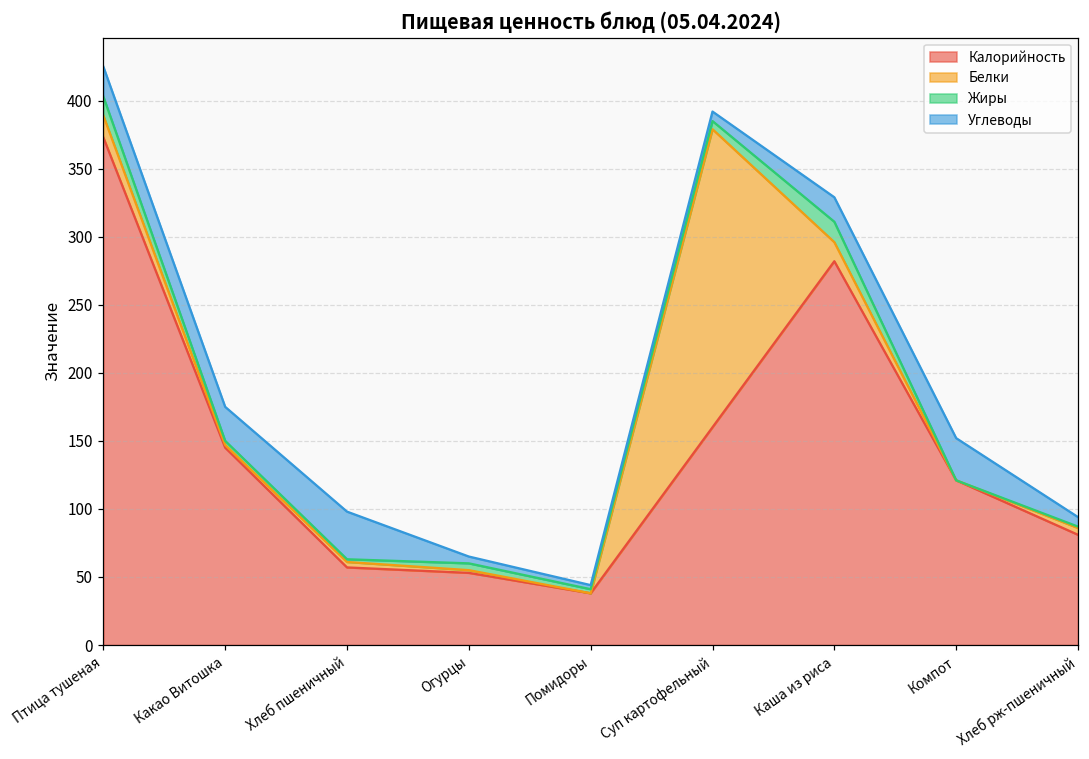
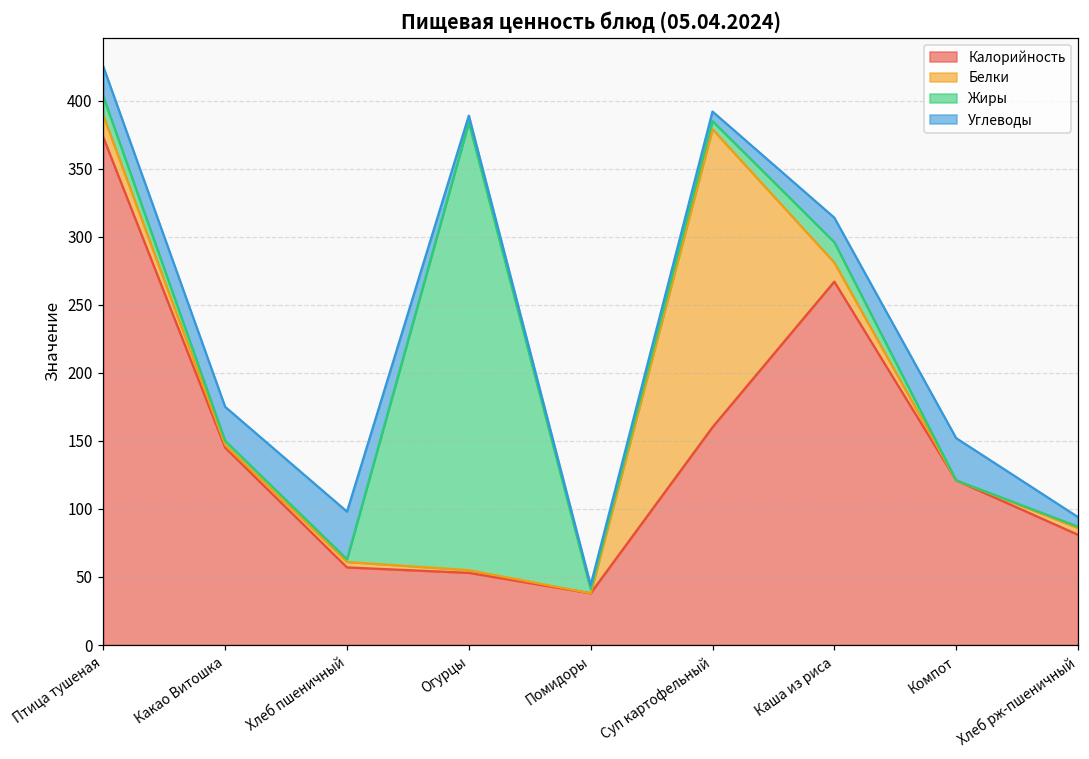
Жиры, Огурцы: 5 -> 329
Калорийность, Каша из риса: 282 -> 267
